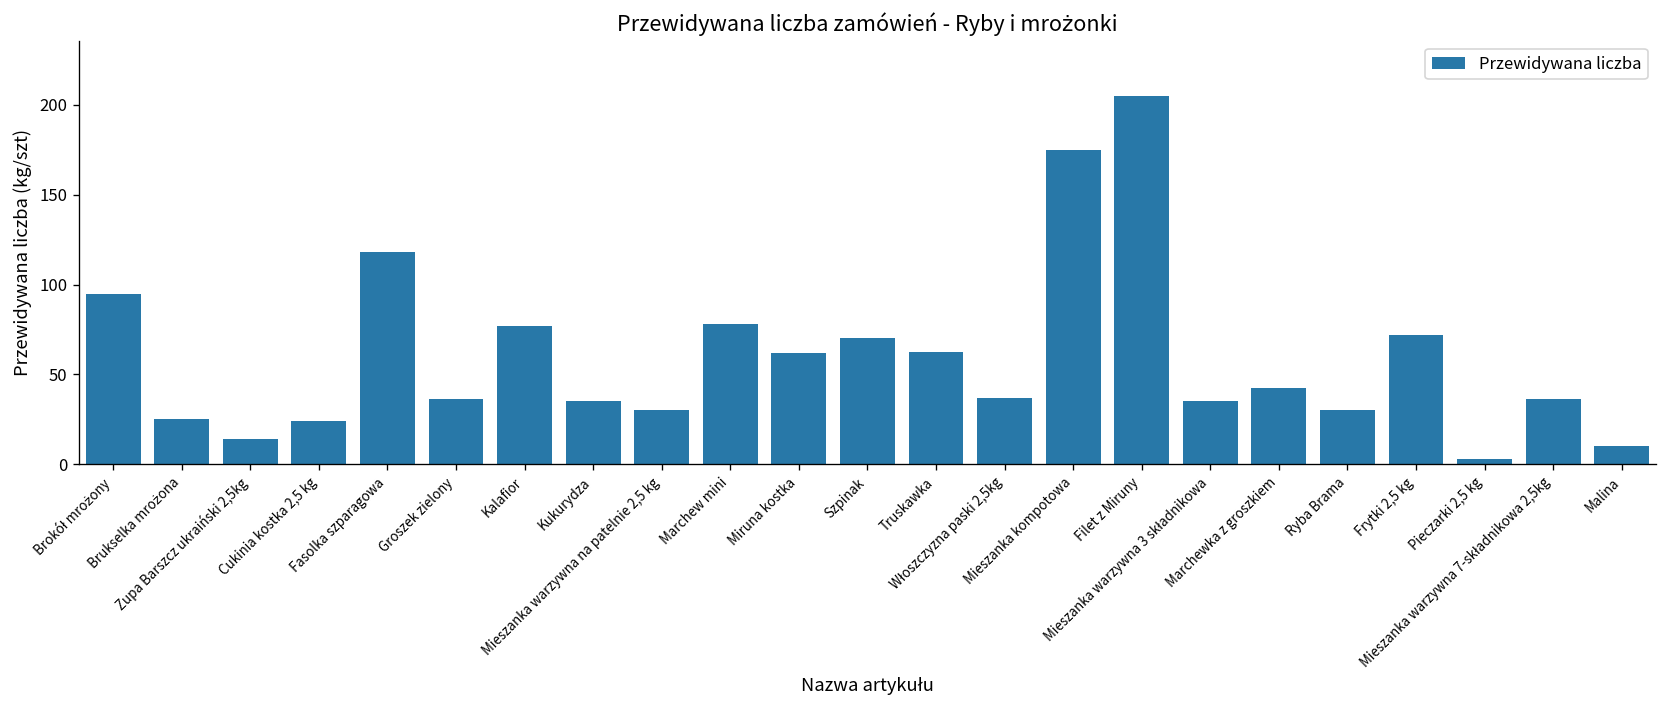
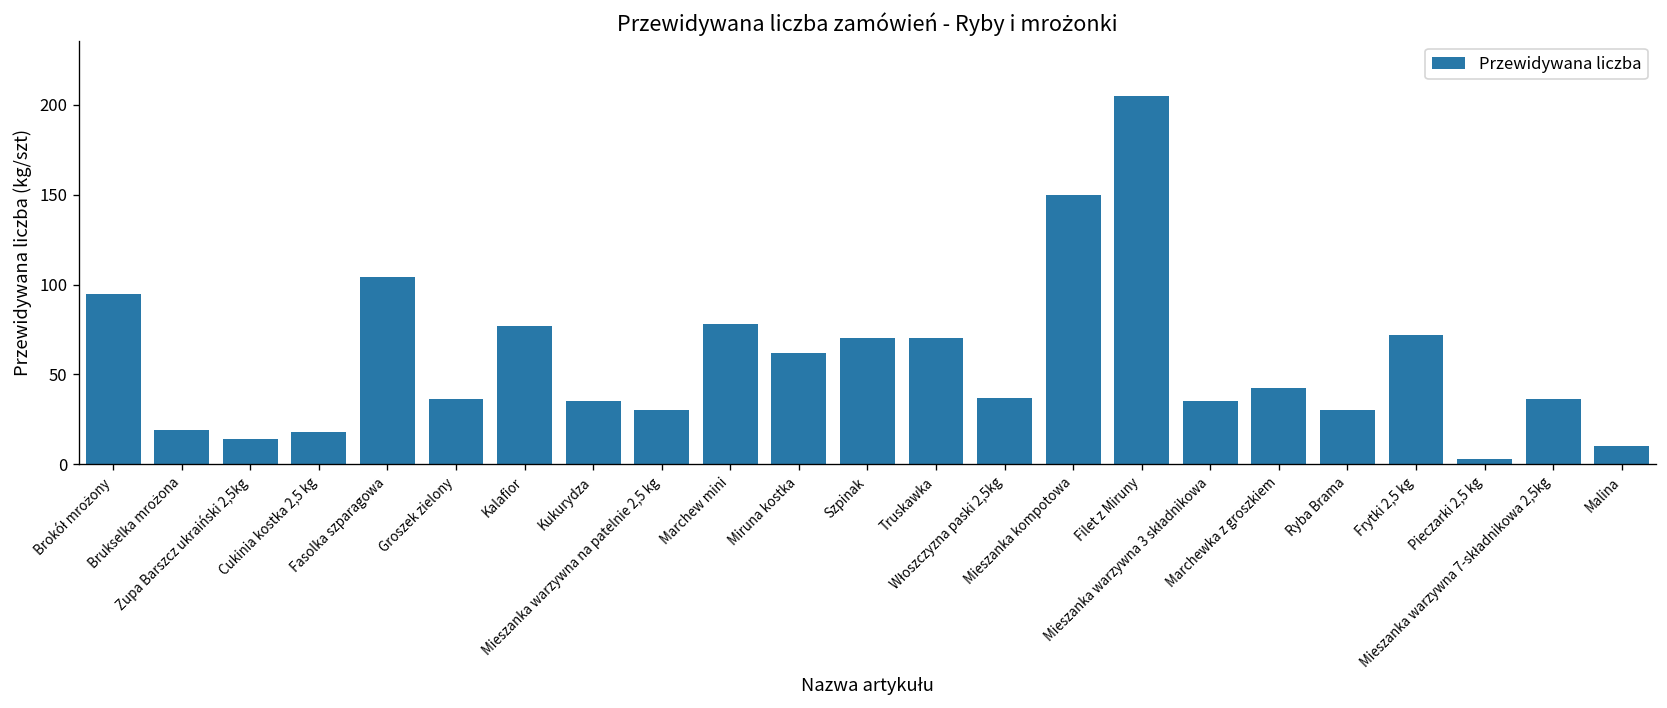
Brukselka mrożona: 25 -> 19
Cukinia kostka 2,5 kg: 24 -> 18
Fasolka szparagowa: 118 -> 104
Truskawka: 63 -> 71
Mieszanka kompotowa: 175 -> 150
